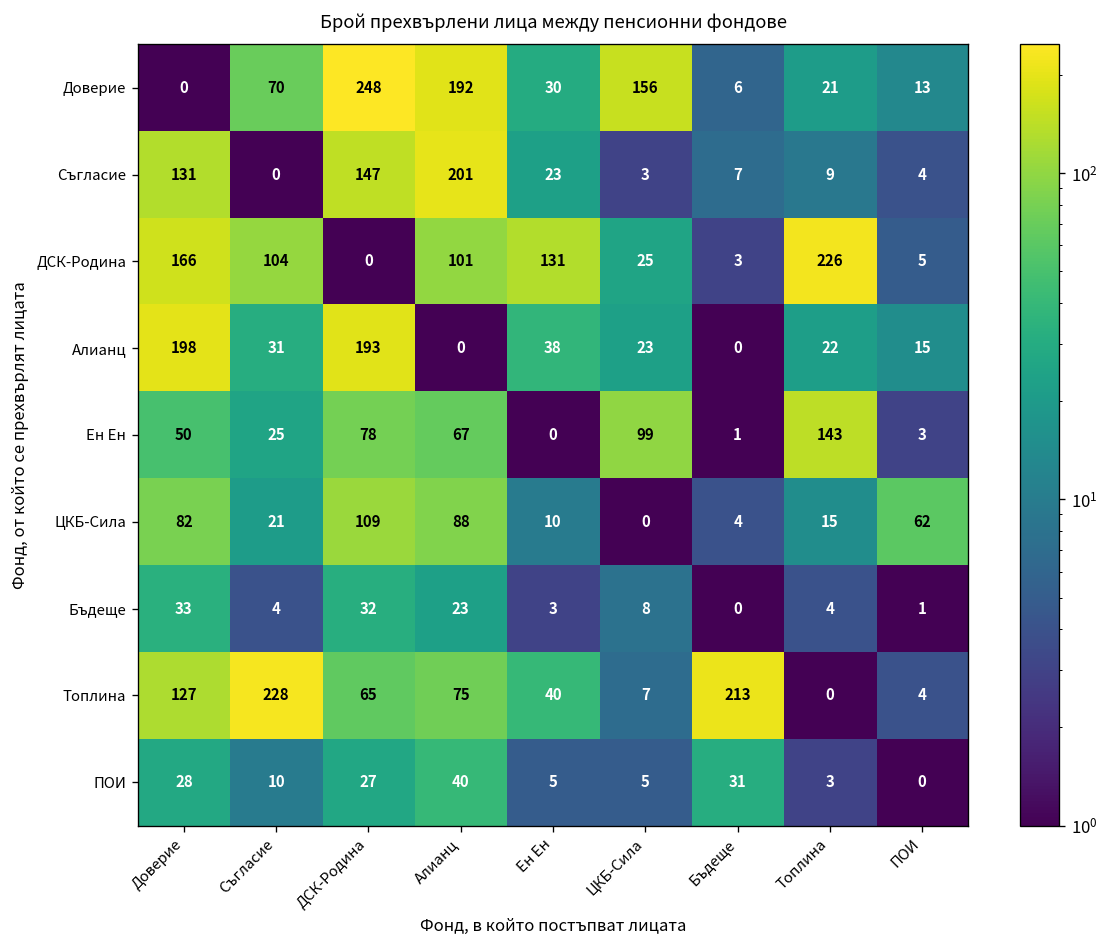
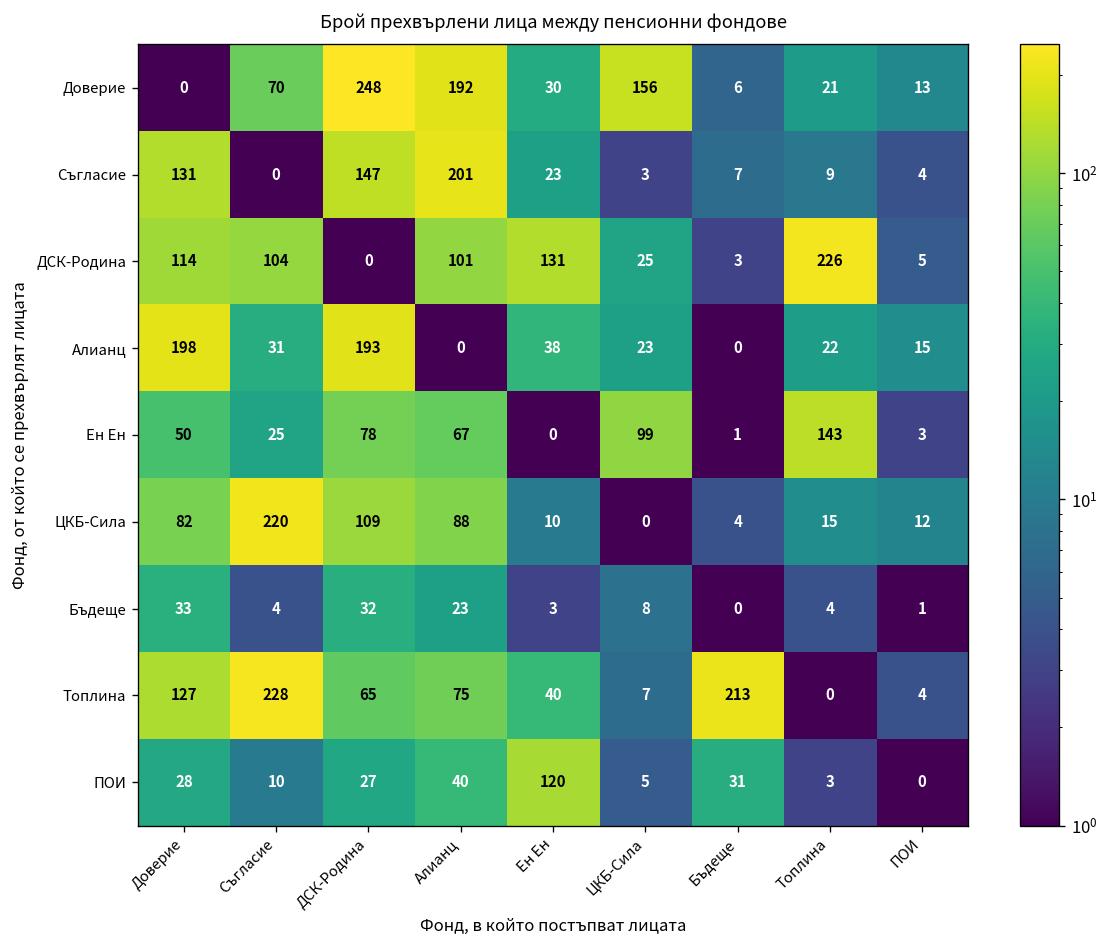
ДСК-Родина, Доверие: 166 -> 114
ЦКБ-Сила, Съгласие: 21 -> 220
ЦКБ-Сила, ПОИ: 62 -> 12
ПОИ, Ен Ен: 5 -> 120
